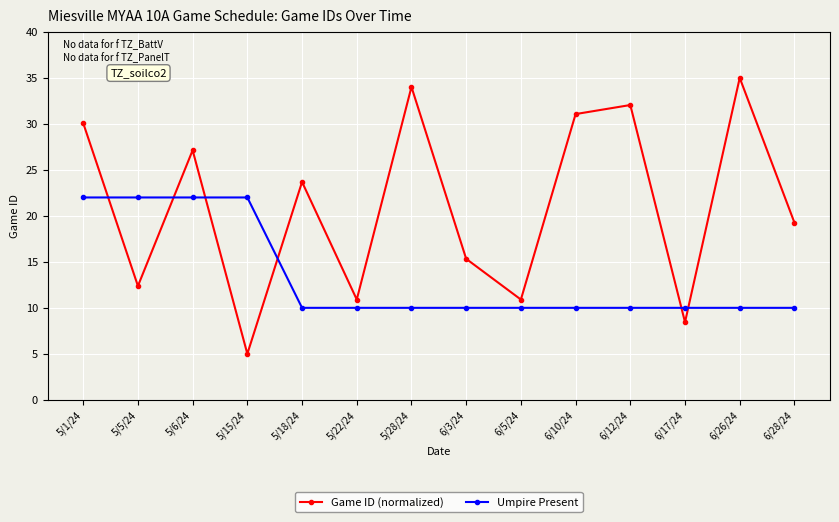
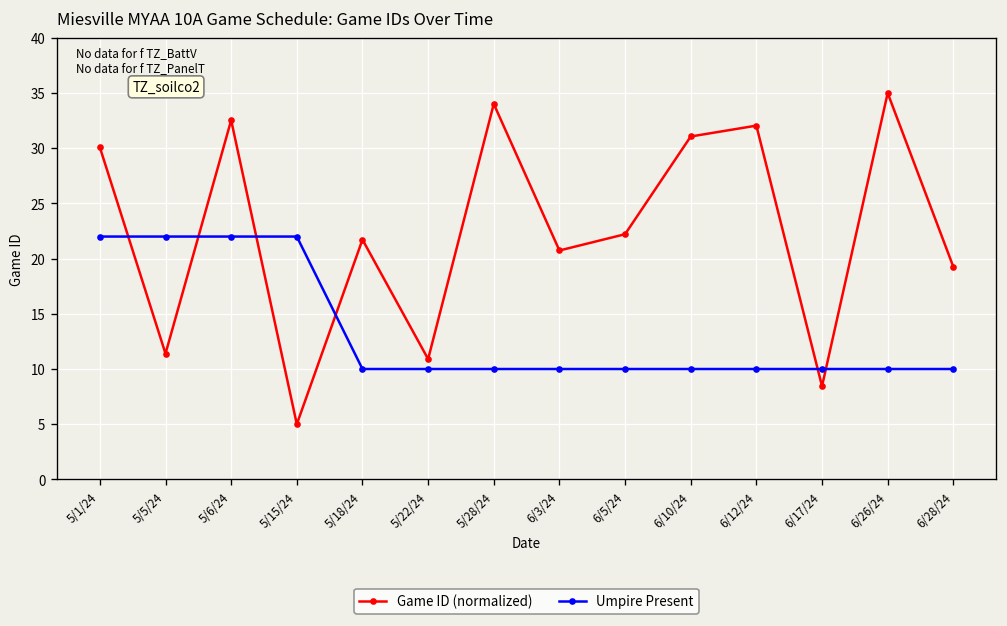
Game ID (normalized), 5/5/24: 12 -> 11
Game ID (normalized), 5/6/24: 27 -> 33
Game ID (normalized), 5/18/24: 24 -> 22
Game ID (normalized), 6/3/24: 15 -> 21
Game ID (normalized), 6/5/24: 11 -> 22
